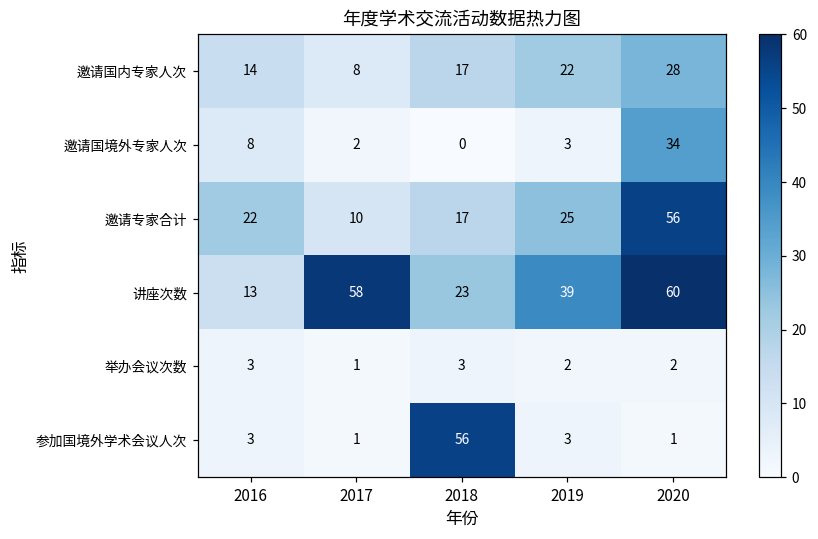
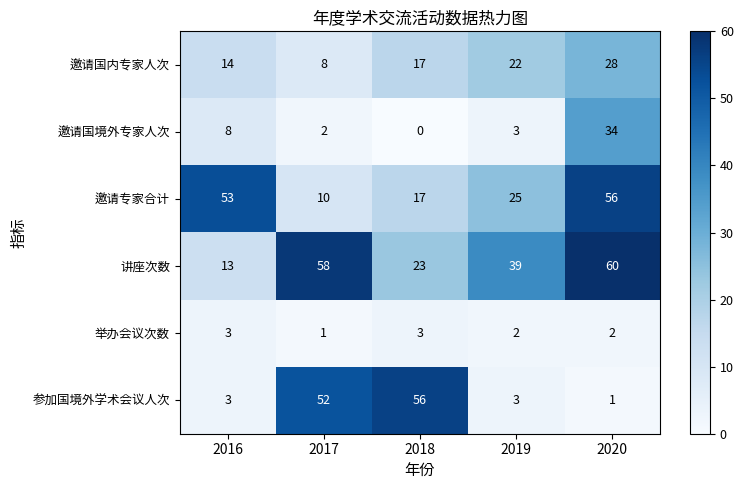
邀请专家合计, 2016: 22 -> 53
参加国境外学术会议人次, 2017: 1 -> 52
